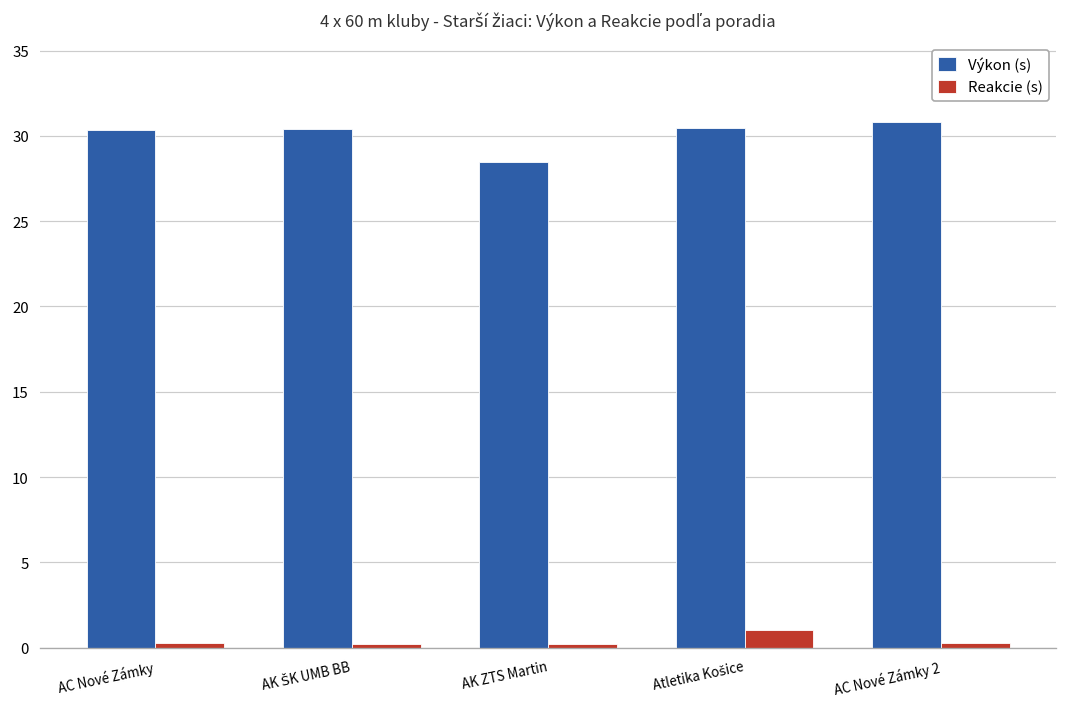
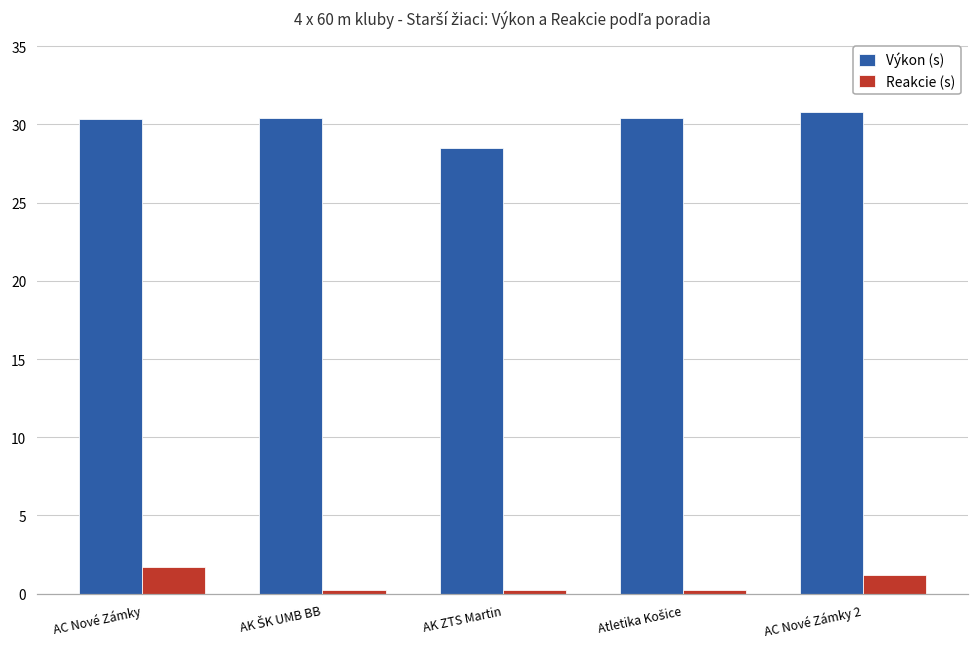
Reakcie (s), AC Nové Zámky: 0.2 -> 1.7
Reakcie (s), Atletika Košice: 1.0 -> 0.2
Reakcie (s), AC Nové Zámky 2: 0.3 -> 1.2
